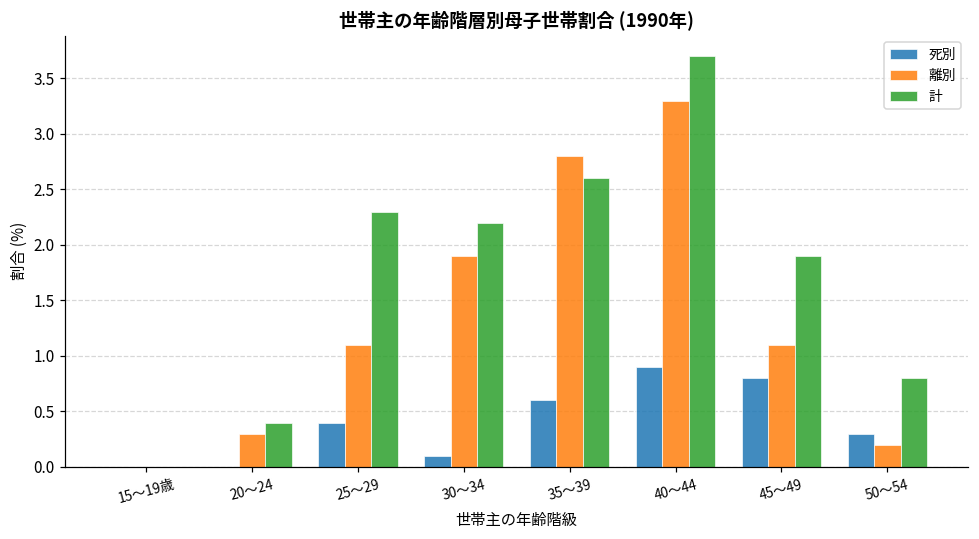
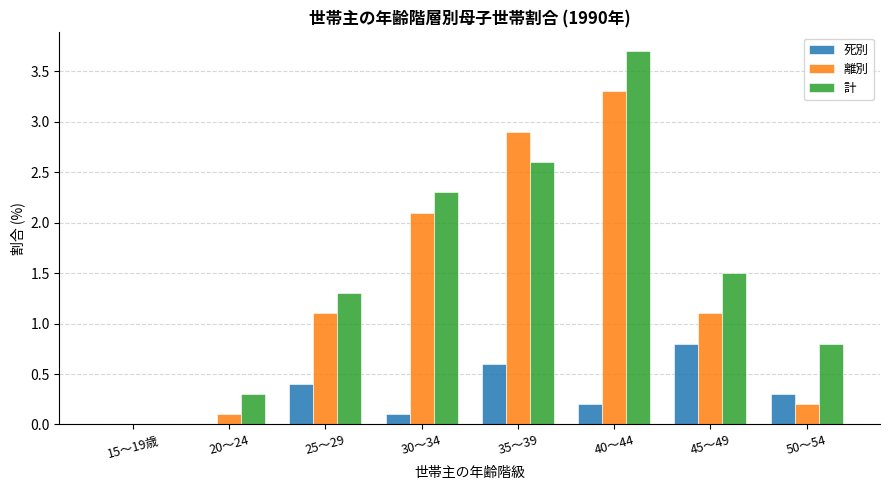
離別, 20～24: 0.3 -> 0.1
計, 20～24: 0.4 -> 0.3
計, 25～29: 2.3 -> 1.3
離別, 30～34: 1.9 -> 2.1
計, 30～34: 2.2 -> 2.3
離別, 35～39: 2.8 -> 2.9
死別, 40～44: 0.9 -> 0.2
計, 45～49: 1.9 -> 1.5
